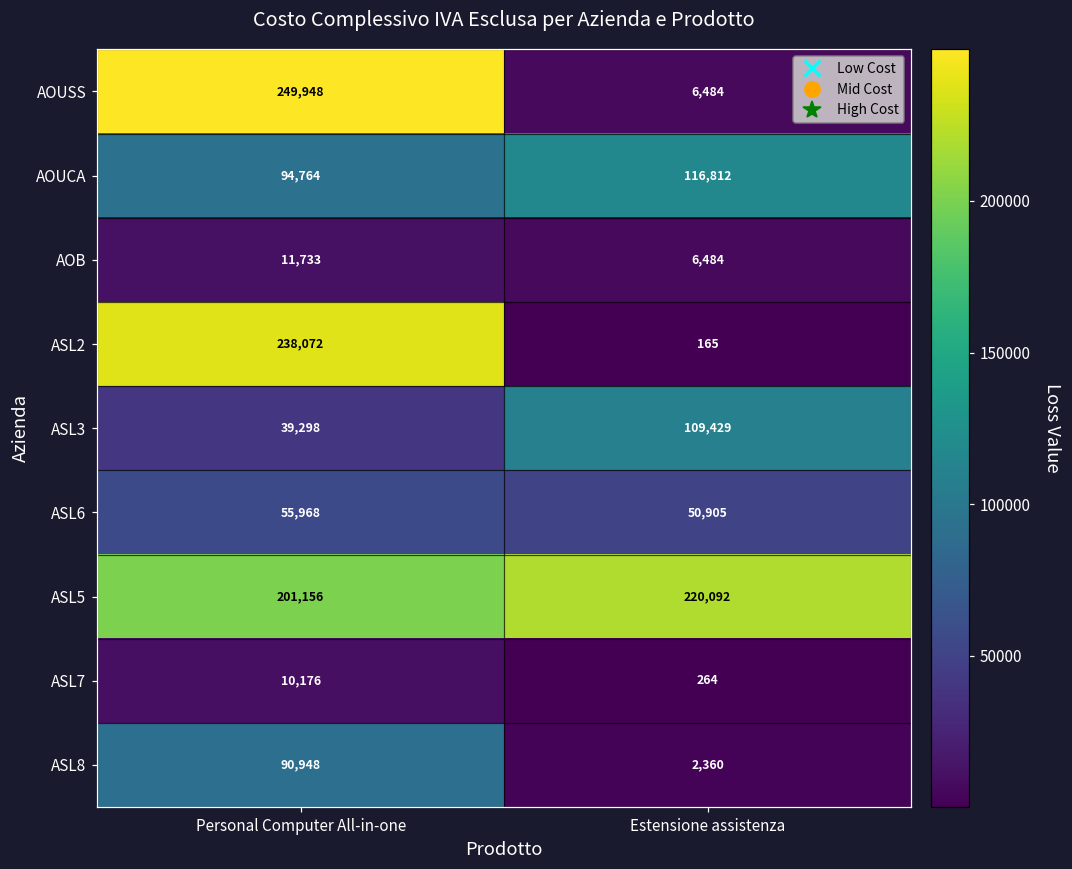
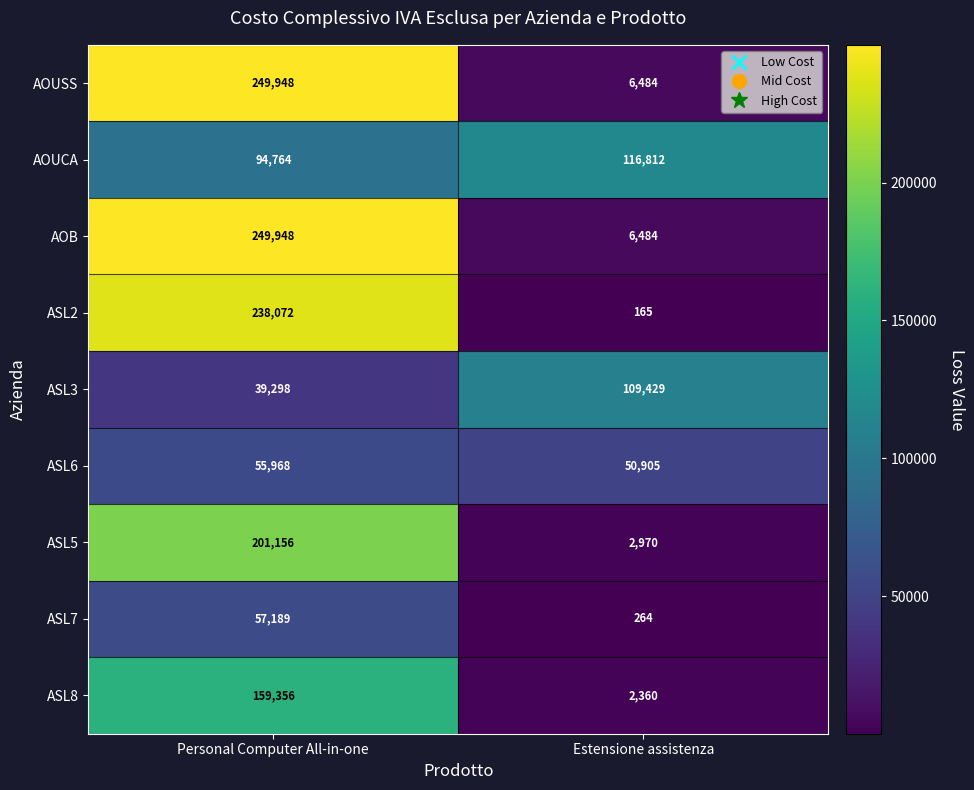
AOB, Personal Computer All-in-one: 11,733 -> 249,948
ASL5, Estensione assistenza: 220,092 -> 2,970
ASL7, Personal Computer All-in-one: 10,176 -> 57,189
ASL8, Personal Computer All-in-one: 90,948 -> 159,356
